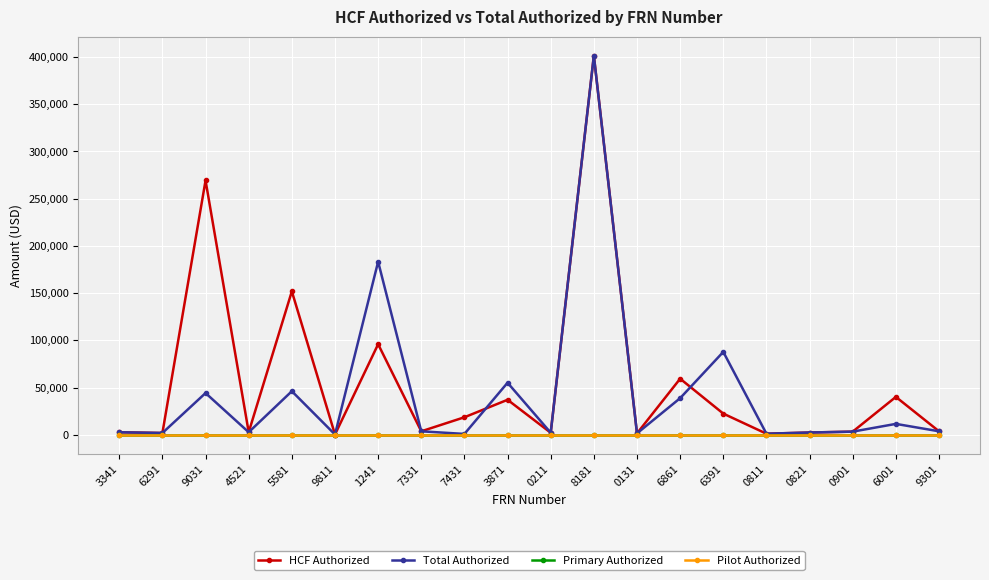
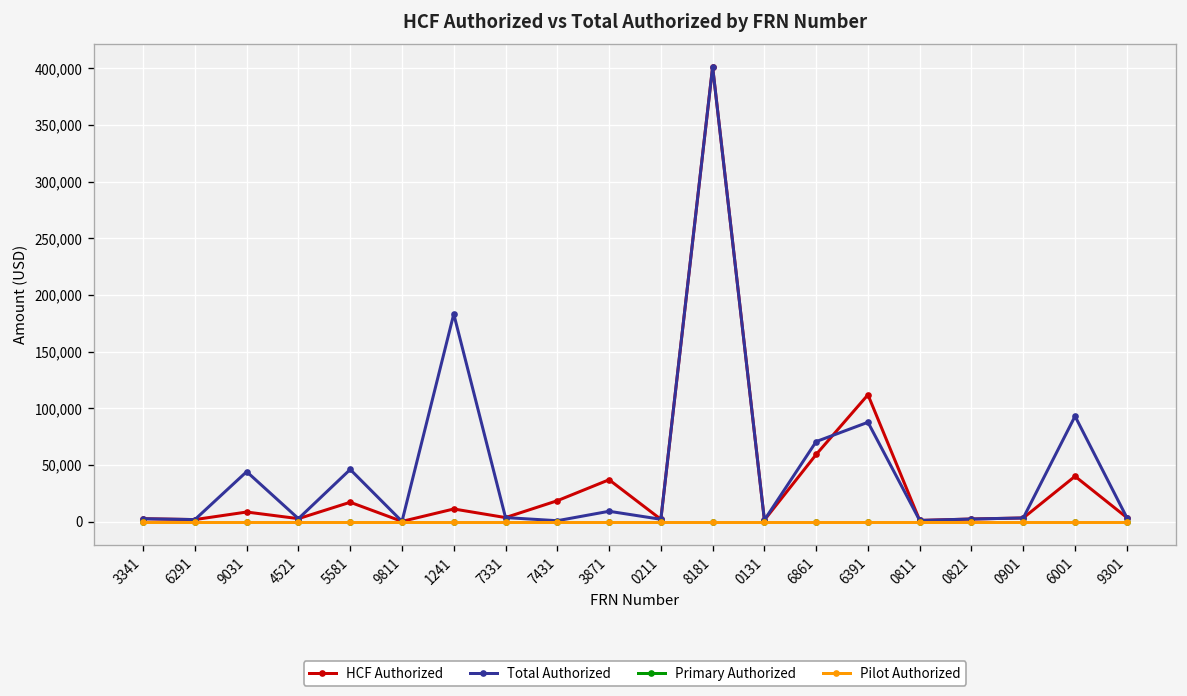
HCF Authorized, 9031: 270,000 -> 10,000
HCF Authorized, 5581: 150,000 -> 20,000
HCF Authorized, 1241: 100,000 -> 10,000
Total Authorized, 3871: 60,000 -> 10,000
Total Authorized, 6861: 40,000 -> 70,000
HCF Authorized, 6391: 20,000 -> 110,000
Total Authorized, 6001: 10,000 -> 90,000
